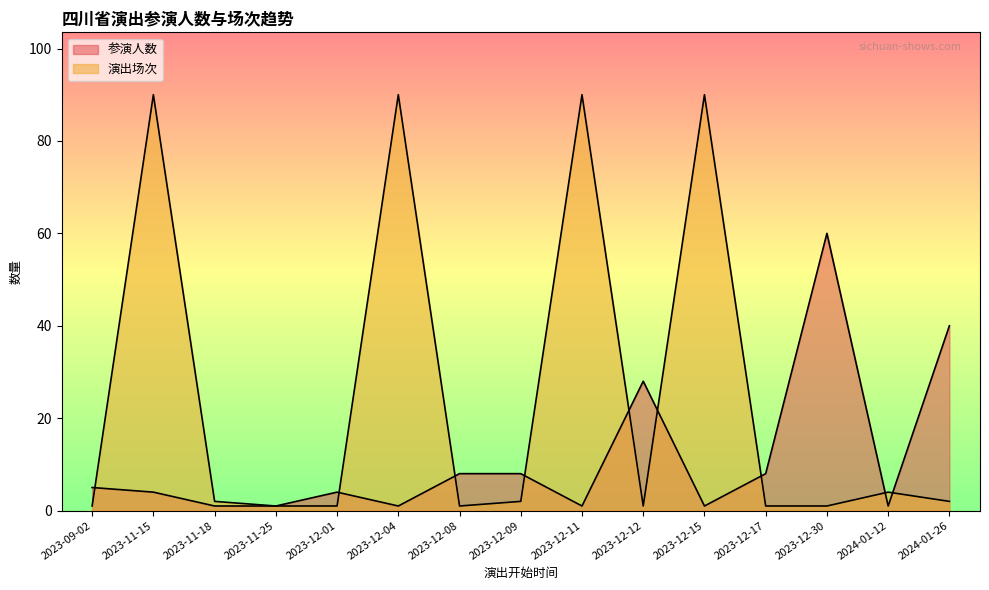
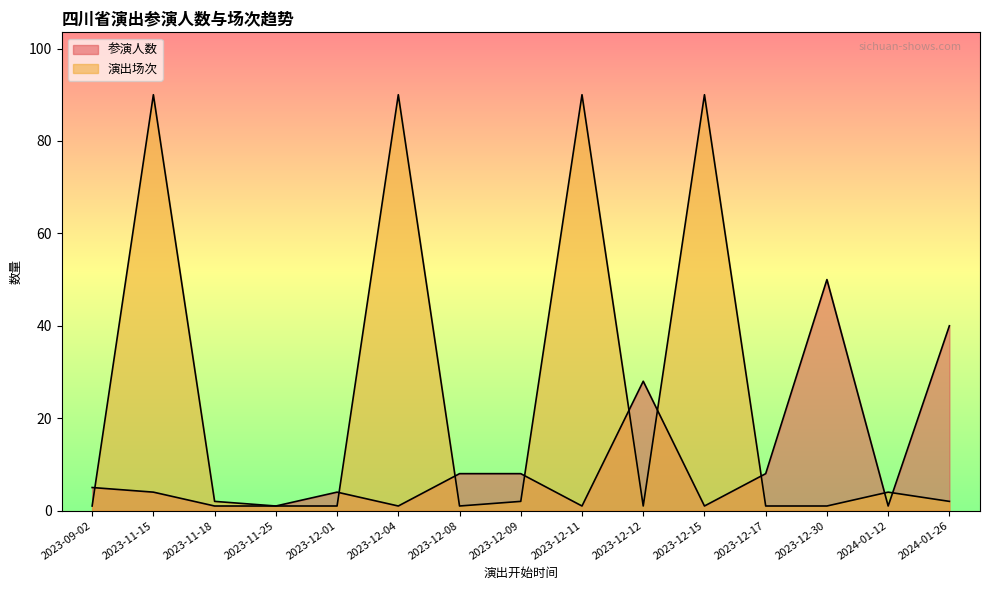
参演人数, 2023-12-30: 60 -> 50
